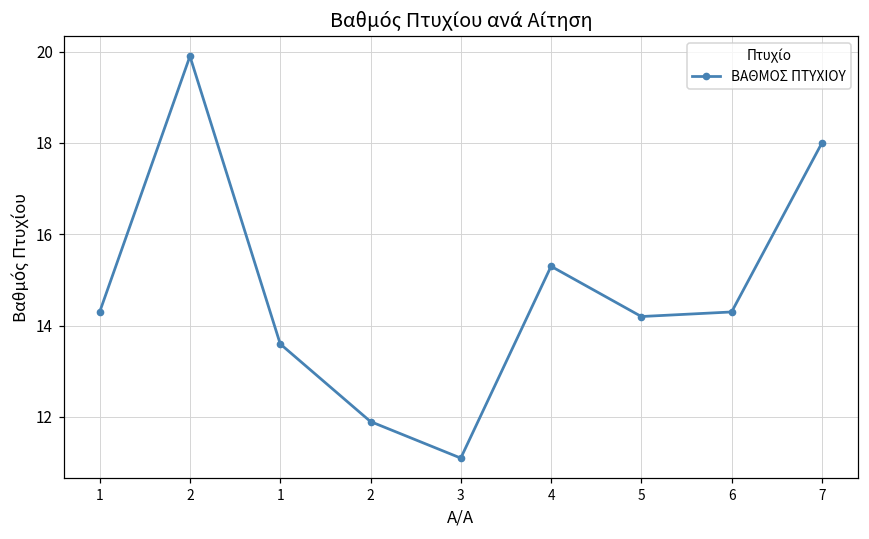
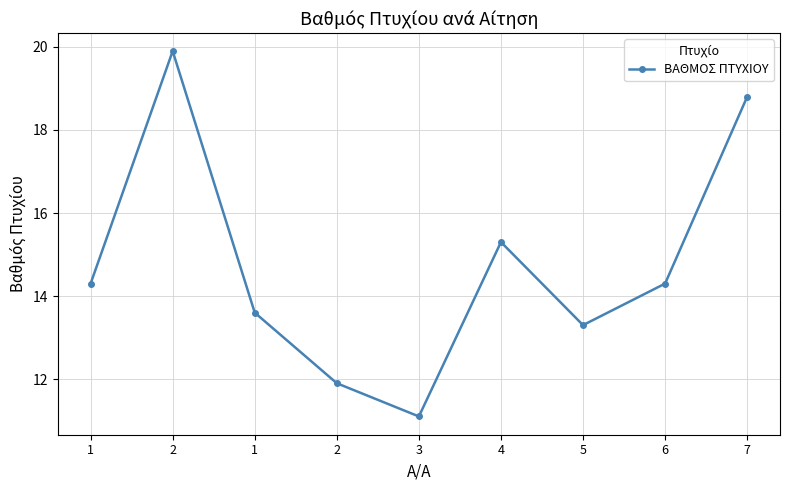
5: 14.2 -> 13.3
7: 18.0 -> 18.8
